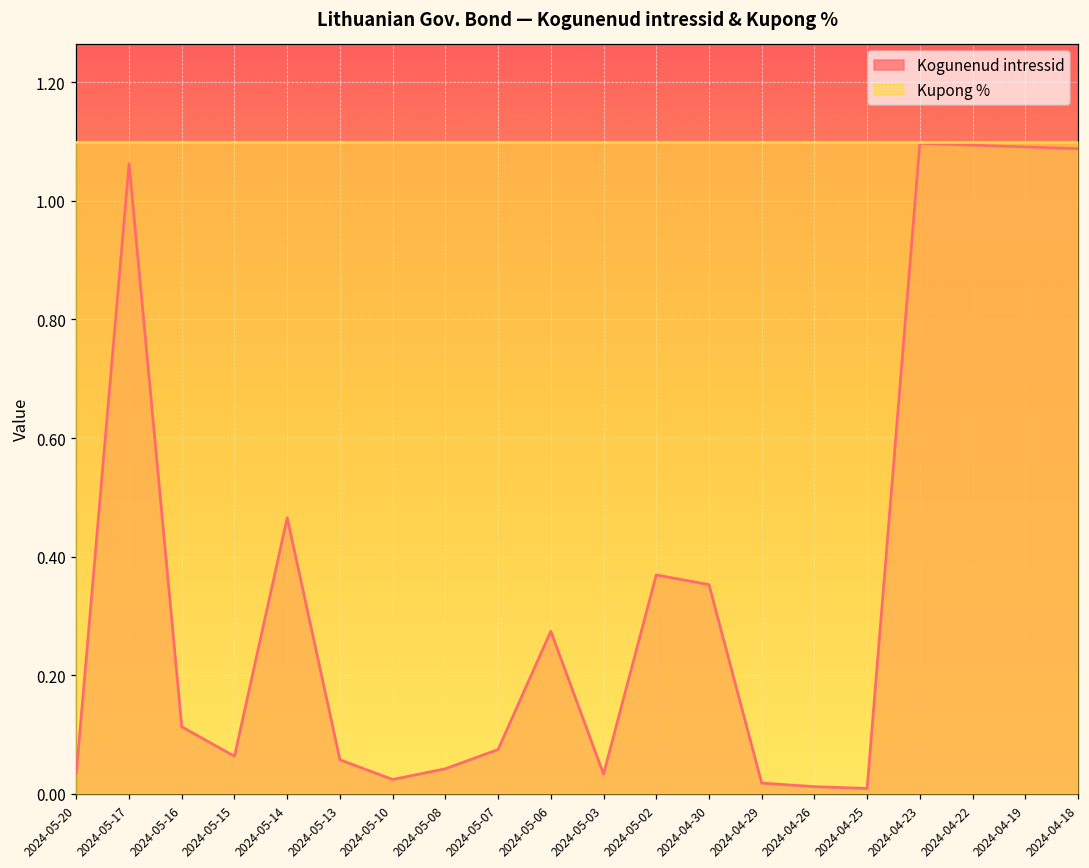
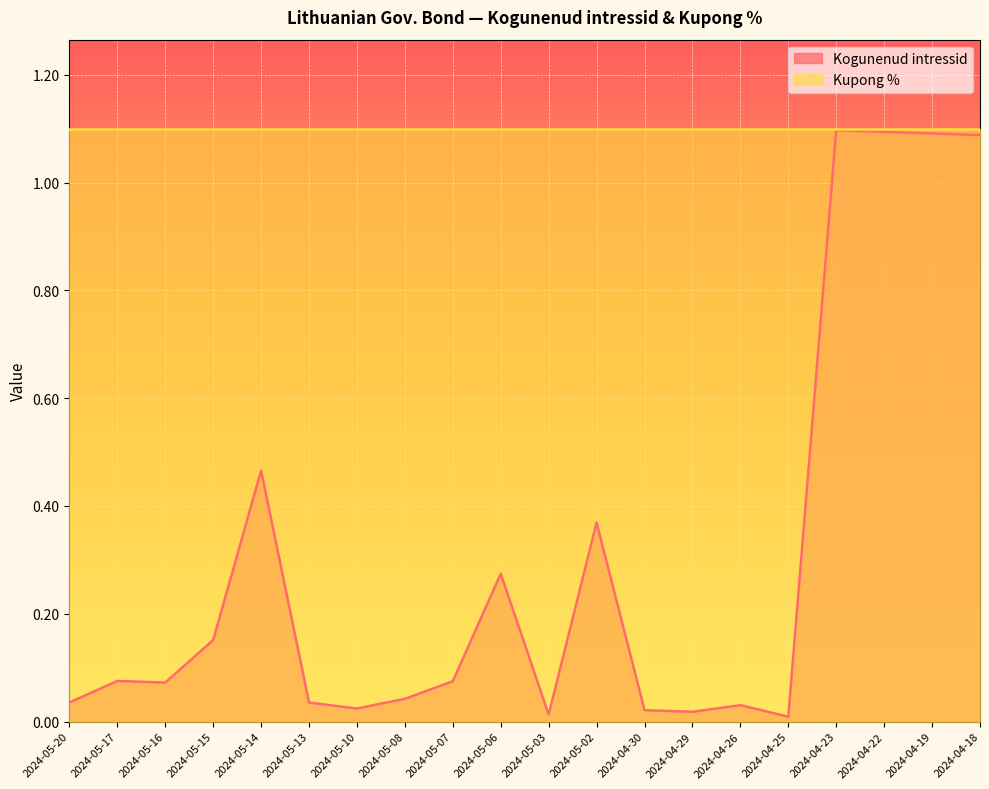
Kogunenud intressid, 2024-05-17: 1.06 -> 0.08
Kogunenud intressid, 2024-05-16: 0.11 -> 0.07
Kogunenud intressid, 2024-05-15: 0.06 -> 0.15
Kogunenud intressid, 2024-05-13: 0.06 -> 0.04
Kogunenud intressid, 2024-05-03: 0.03 -> 0.01
Kogunenud intressid, 2024-04-30: 0.35 -> 0.02
Kogunenud intressid, 2024-04-26: 0.01 -> 0.03
